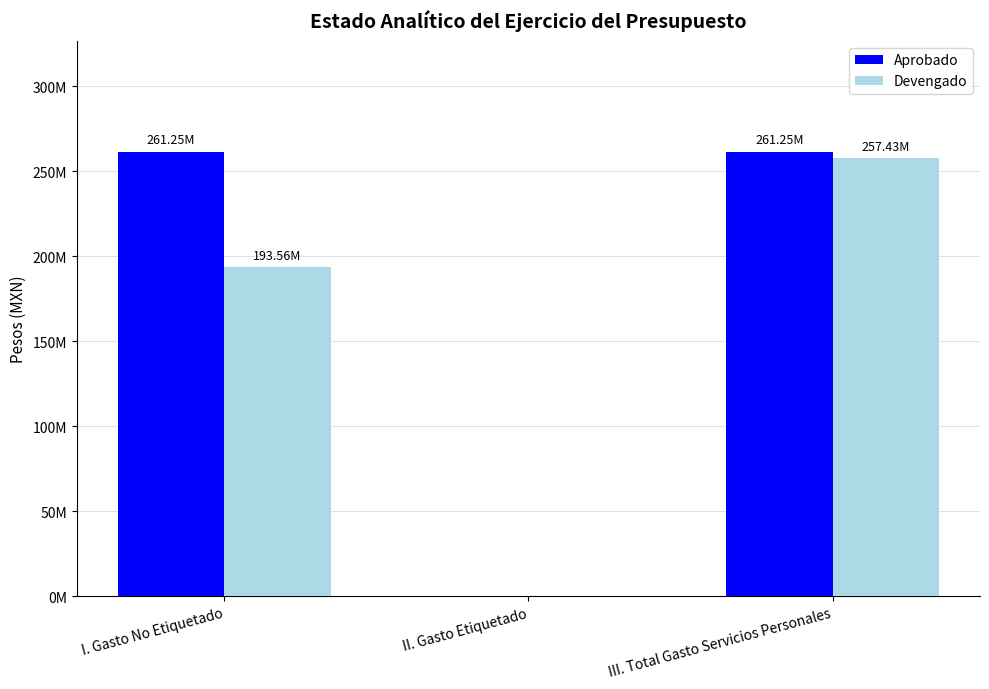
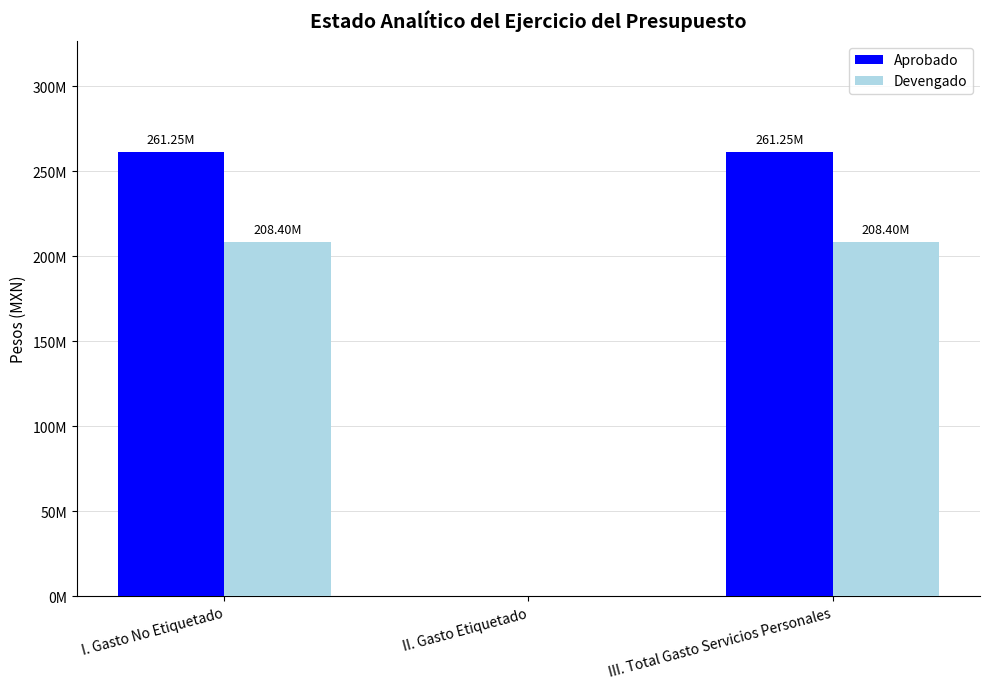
Devengado, I. Gasto No Etiquetado: 193.56M -> 208.40M
Devengado, III. Total Gasto Servicios Personales: 257.43M -> 208.40M
